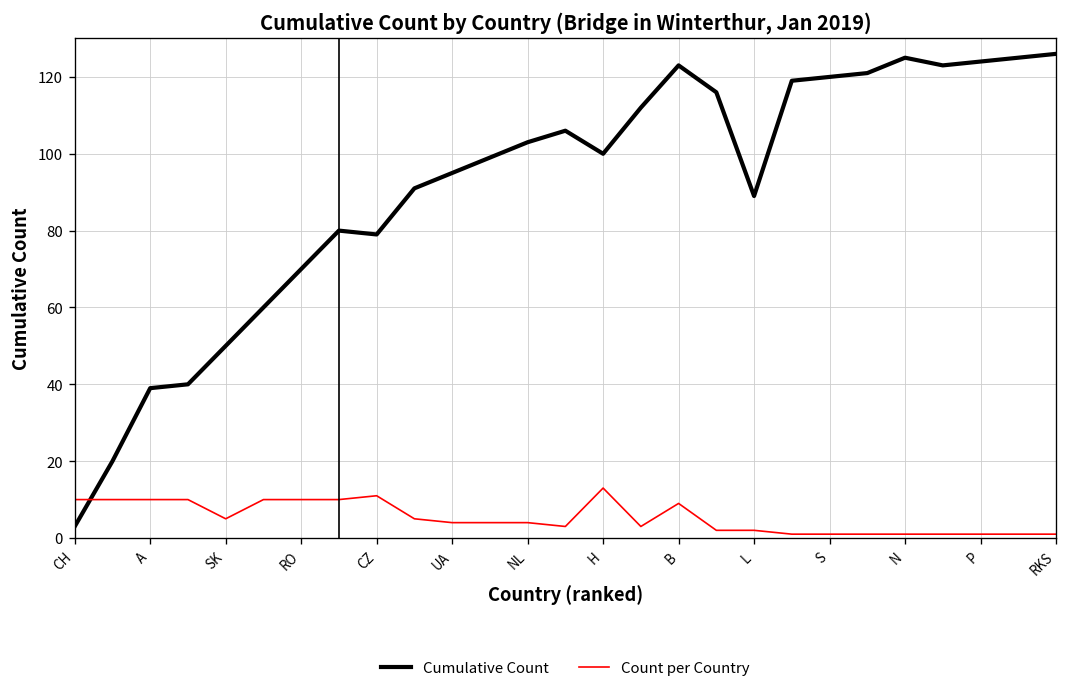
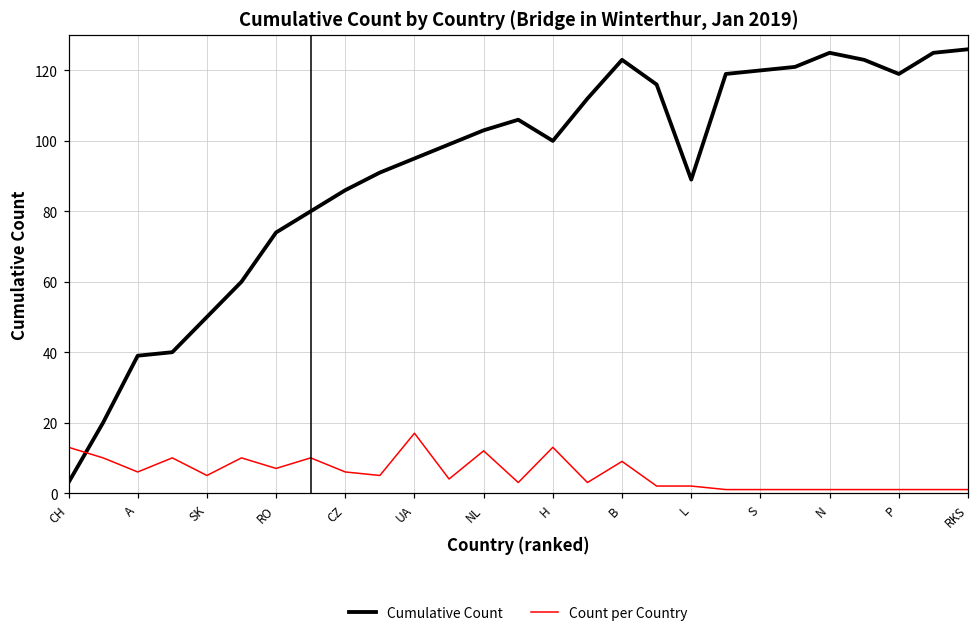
Count per Country, CH: 10 -> 13
Count per Country, A: 10 -> 6
Cumulative Count, RO: 70 -> 74
Count per Country, RO: 10 -> 7
Cumulative Count, CZ: 79 -> 86
Count per Country, CZ: 11 -> 6
Count per Country, UA: 4 -> 17
Count per Country, NL: 4 -> 12
Cumulative Count, P: 124 -> 119
